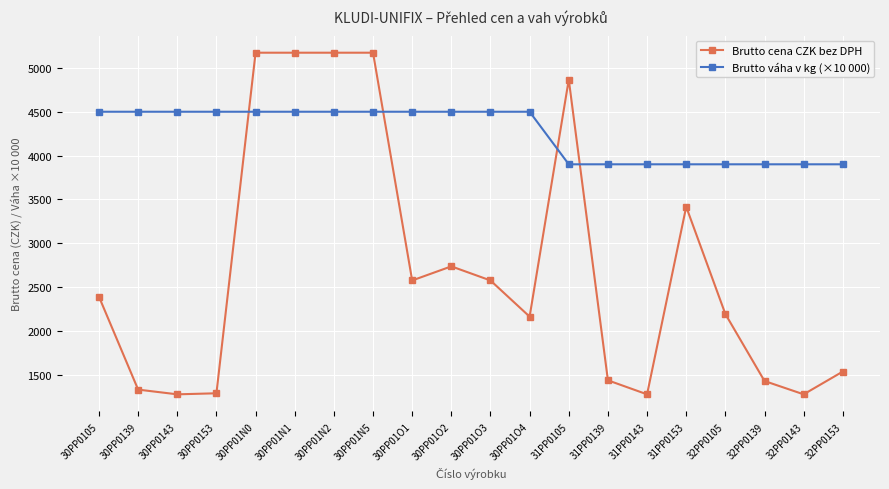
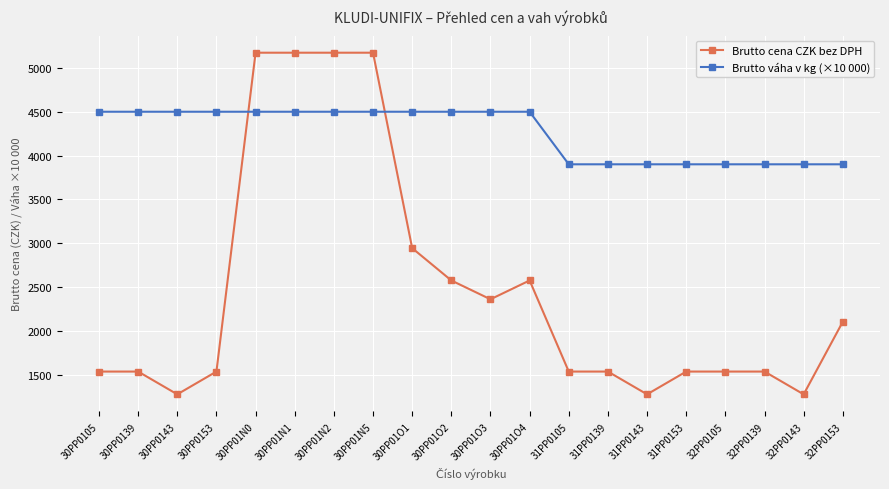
Brutto cena CZK bez DPH, 30PP0105: 2400 -> 1500
Brutto cena CZK bez DPH, 30PP0139: 1300 -> 1500
Brutto cena CZK bez DPH, 30PP0153: 1300 -> 1500
Brutto cena CZK bez DPH, 30PP01O1: 2600 -> 2900
Brutto cena CZK bez DPH, 30PP01O2: 2700 -> 2600
Brutto cena CZK bez DPH, 30PP01O3: 2600 -> 2400
Brutto cena CZK bez DPH, 30PP01O4: 2200 -> 2600
Brutto cena CZK bez DPH, 31PP0105: 4900 -> 1500
Brutto cena CZK bez DPH, 31PP0139: 1400 -> 1500
Brutto cena CZK bez DPH, 31PP0153: 3400 -> 1500
Brutto cena CZK bez DPH, 32PP0105: 2200 -> 1500
Brutto cena CZK bez DPH, 32PP0139: 1400 -> 1500
Brutto cena CZK bez DPH, 32PP0153: 1500 -> 2100
